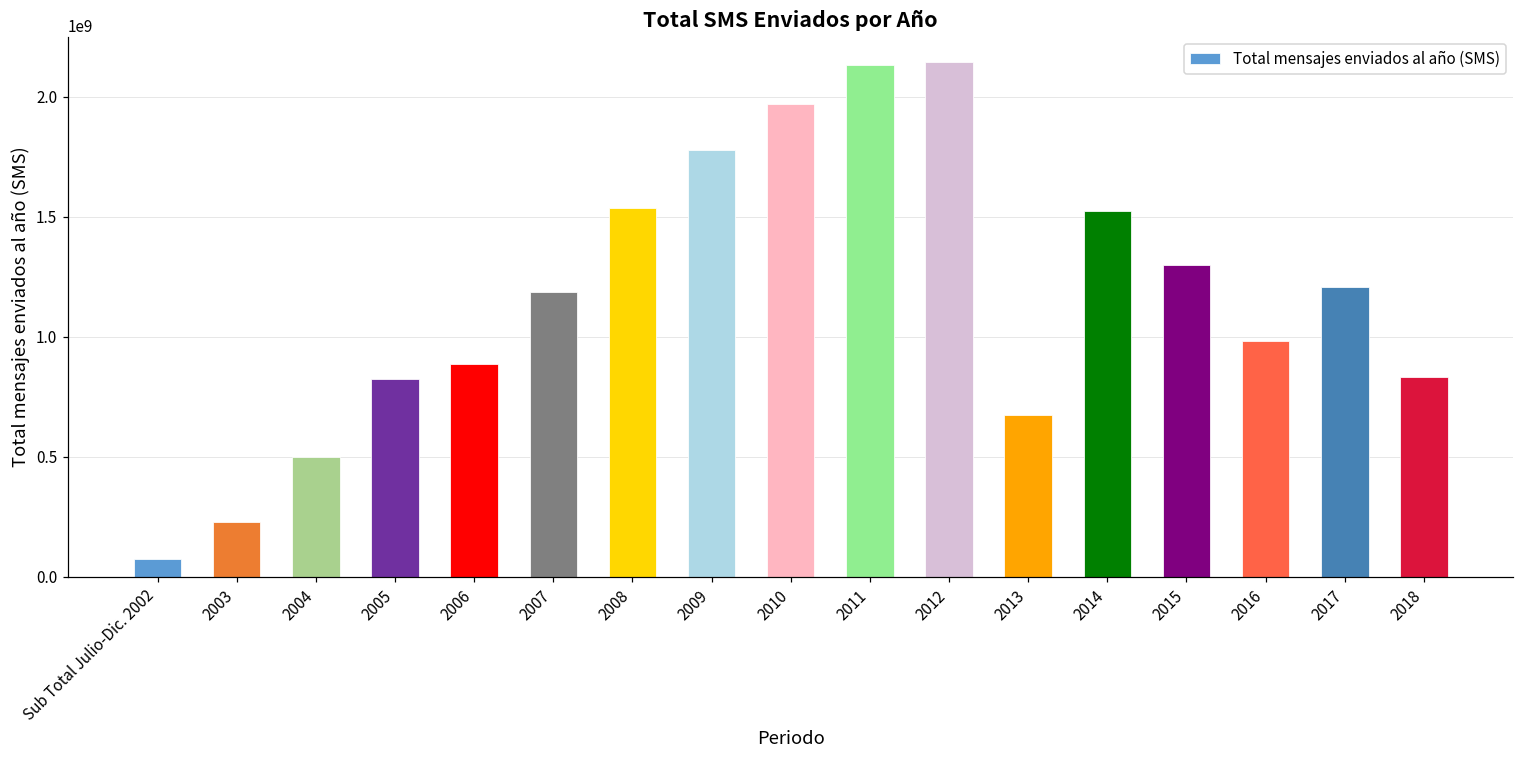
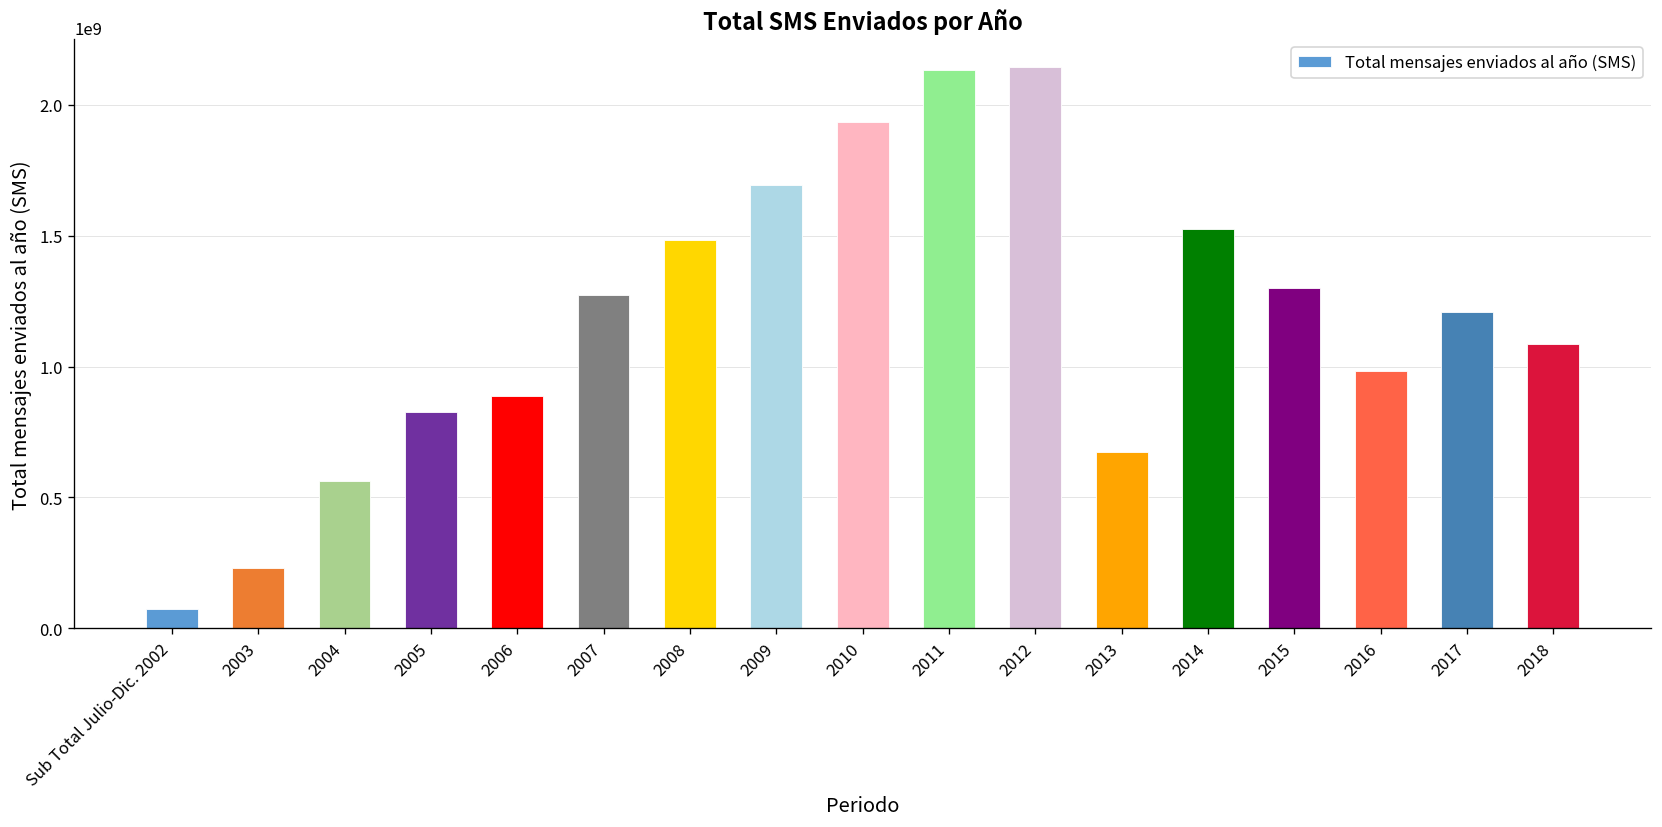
2004: 500000000 -> 560000000
2007: 1190000000 -> 1270000000
2008: 1540000000 -> 1480000000
2009: 1780000000 -> 1700000000
2010: 1970000000 -> 1930000000
2018: 840000000 -> 1090000000
